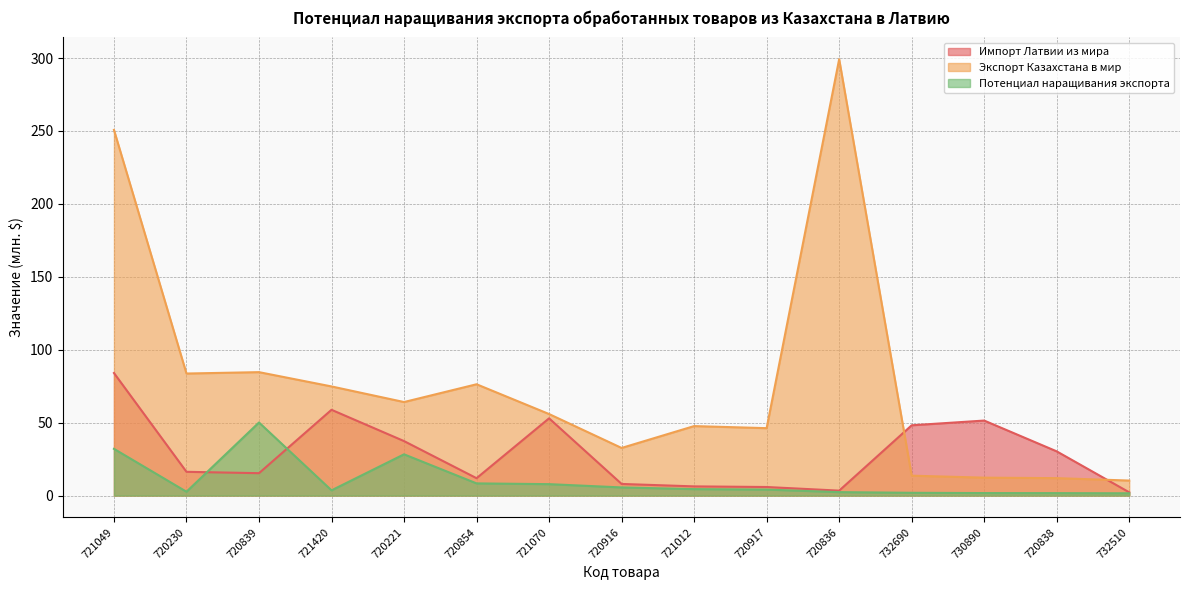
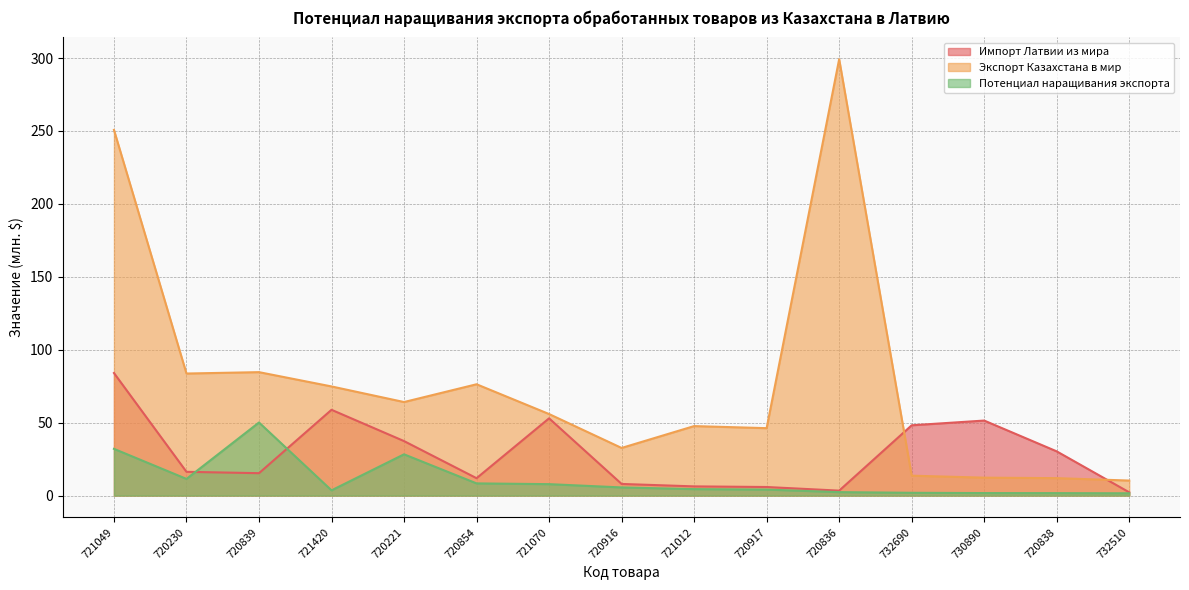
Потенциал наращивания экспорта, 720230: 3 -> 11
